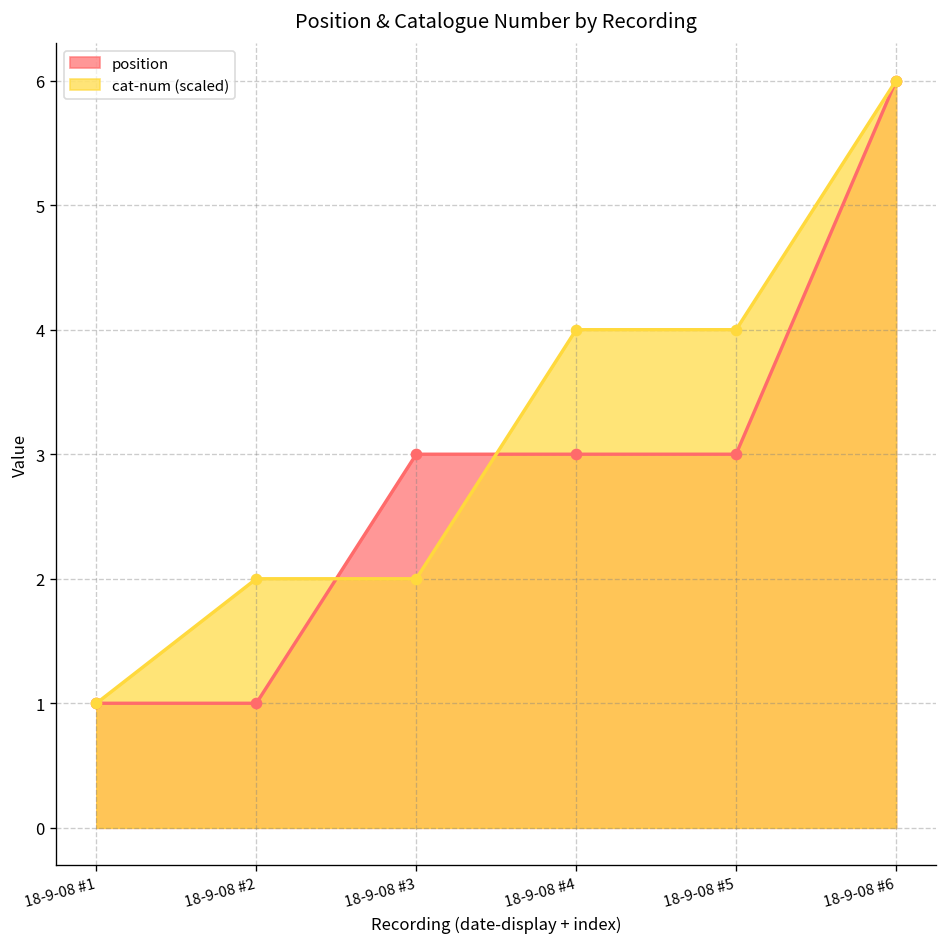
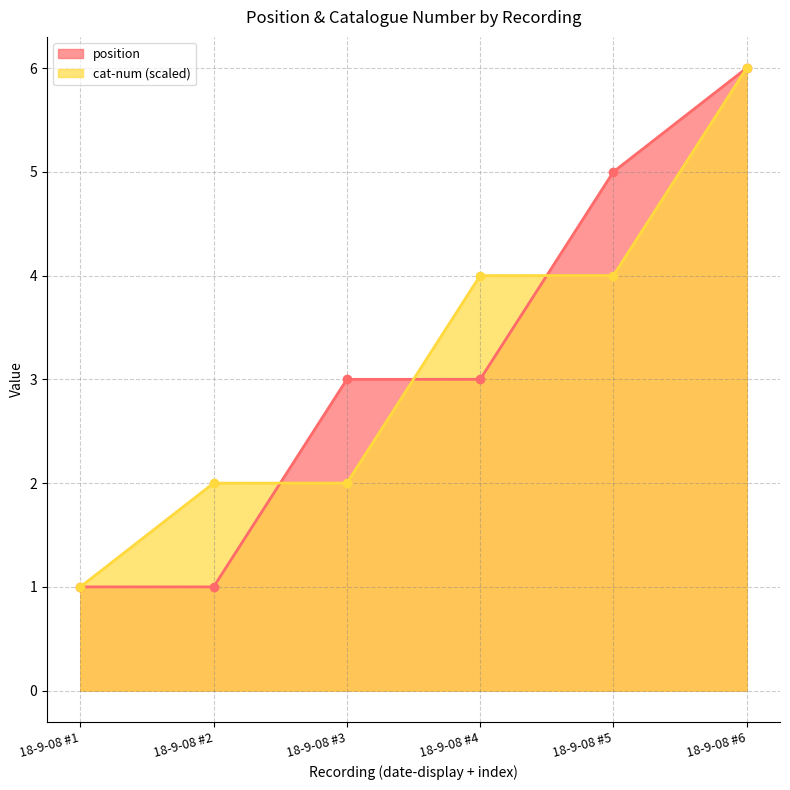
position, 18-9-08 #5: 3 -> 5
